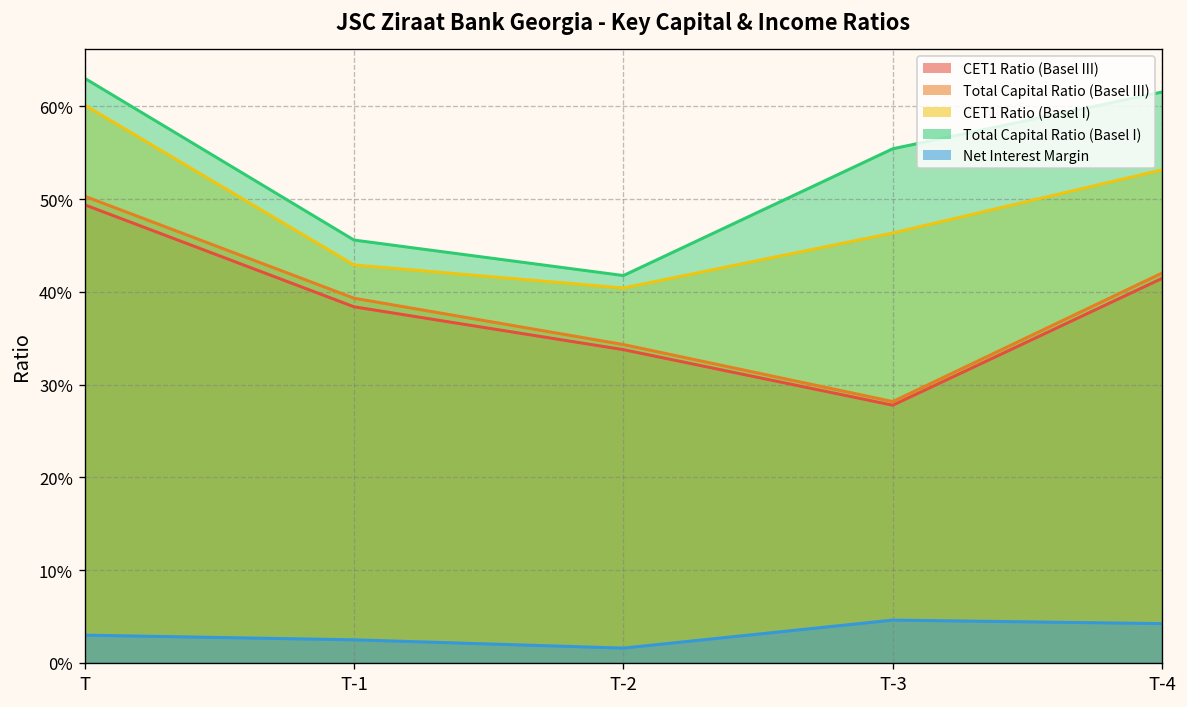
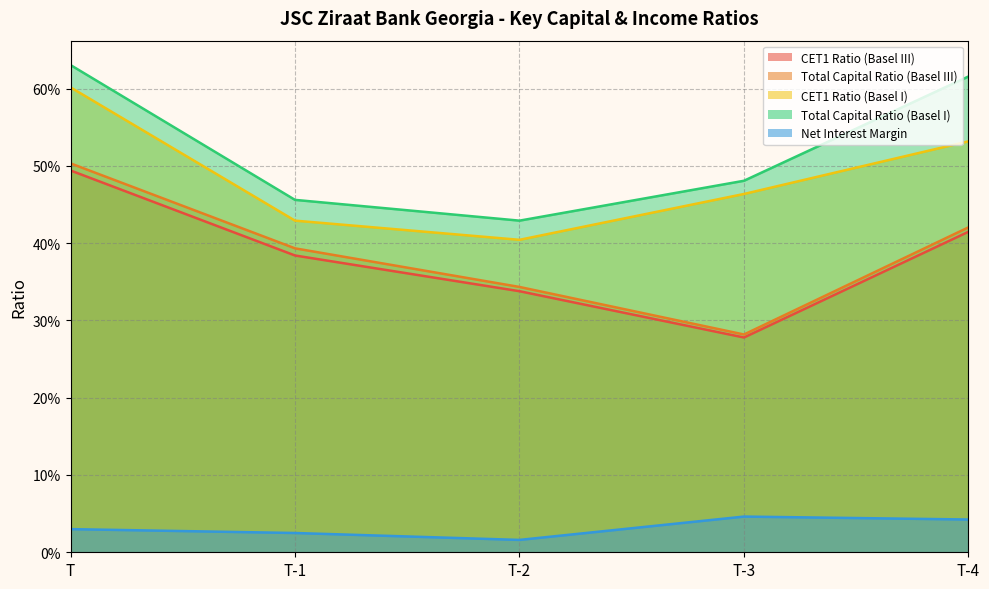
Total Capital Ratio (Basel I), T-2: 42% -> 43%
Total Capital Ratio (Basel I), T-3: 55% -> 48%
